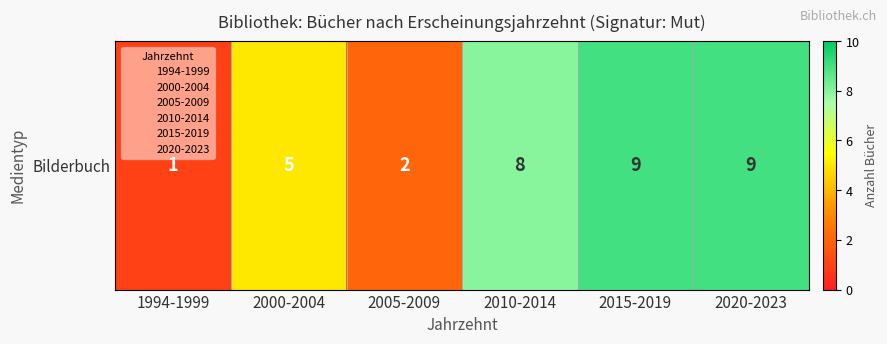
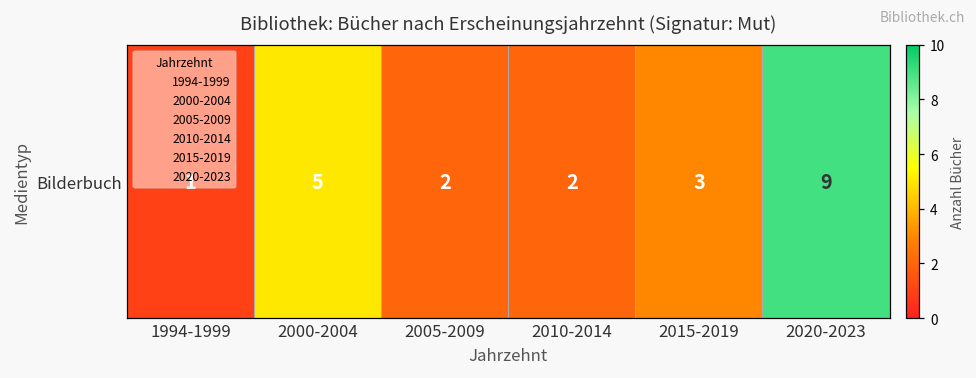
Bilderbuch, 2010-2014: 8 -> 2
Bilderbuch, 2015-2019: 9 -> 3
